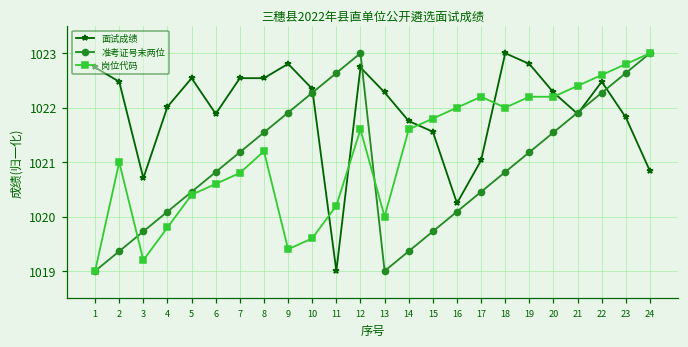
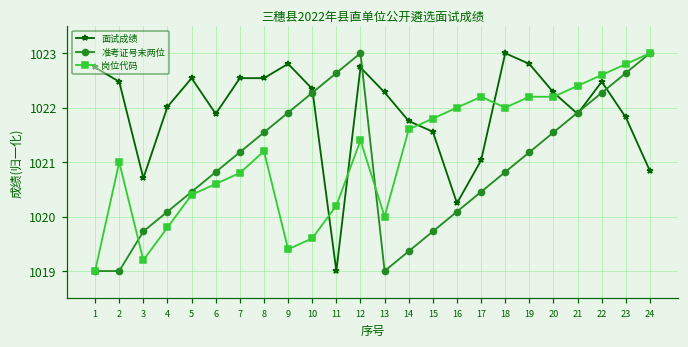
准考证号末两位, 2: 1019.4 -> 1019.0
岗位代码, 12: 1021.6 -> 1021.4
